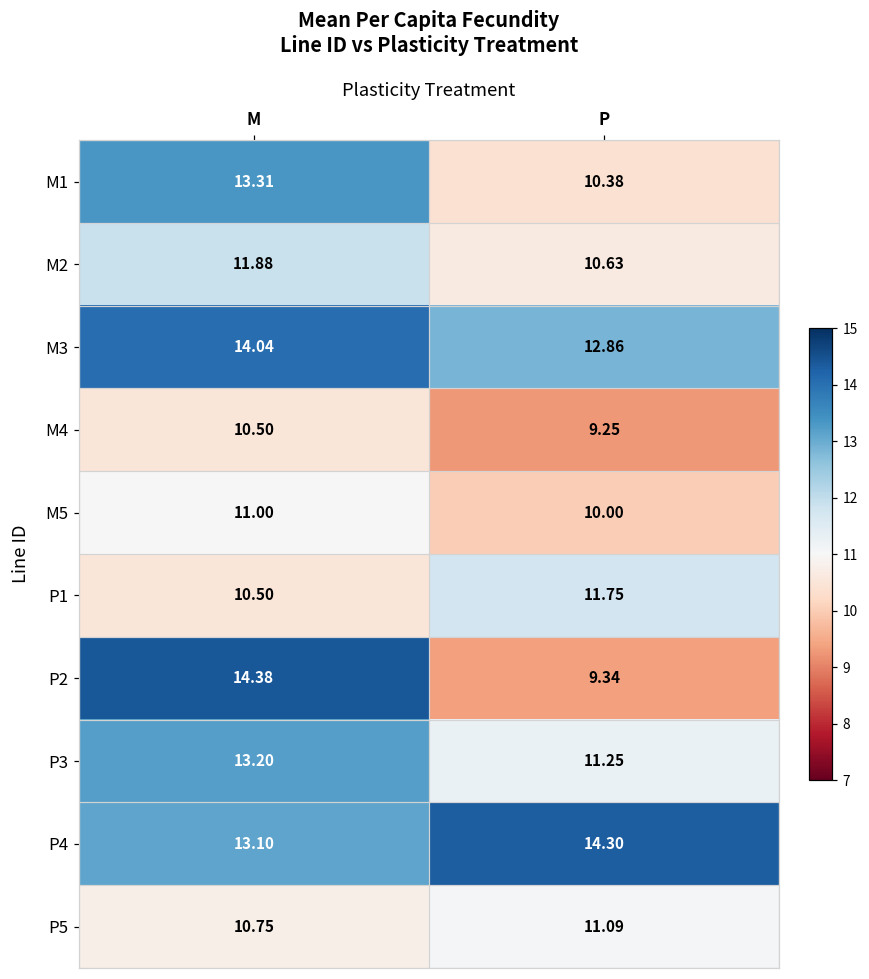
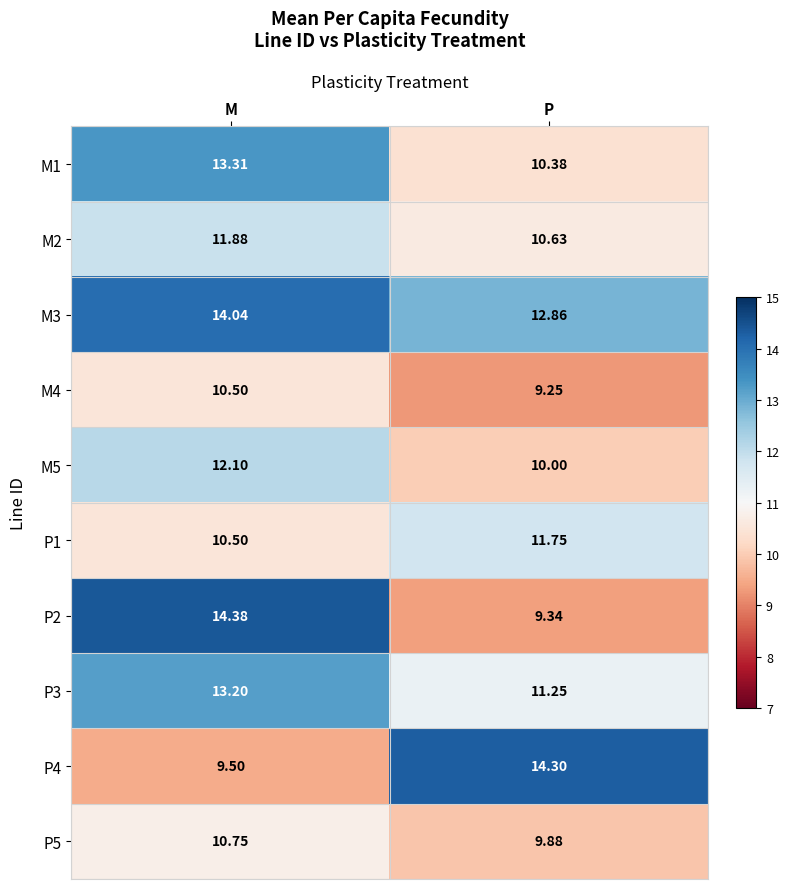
M5, M: 11.00 -> 12.10
P4, M: 13.10 -> 9.50
P5, P: 11.09 -> 9.88
